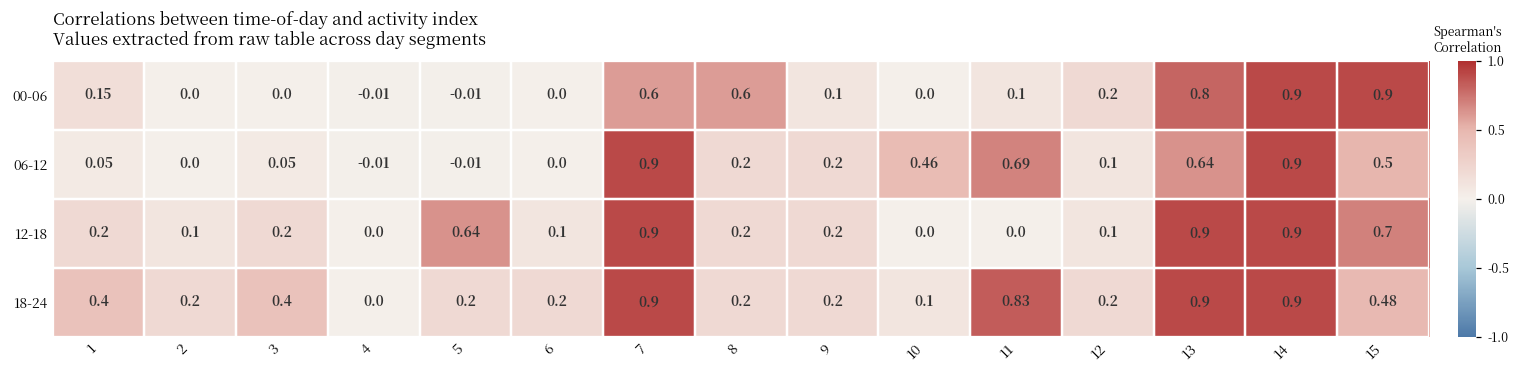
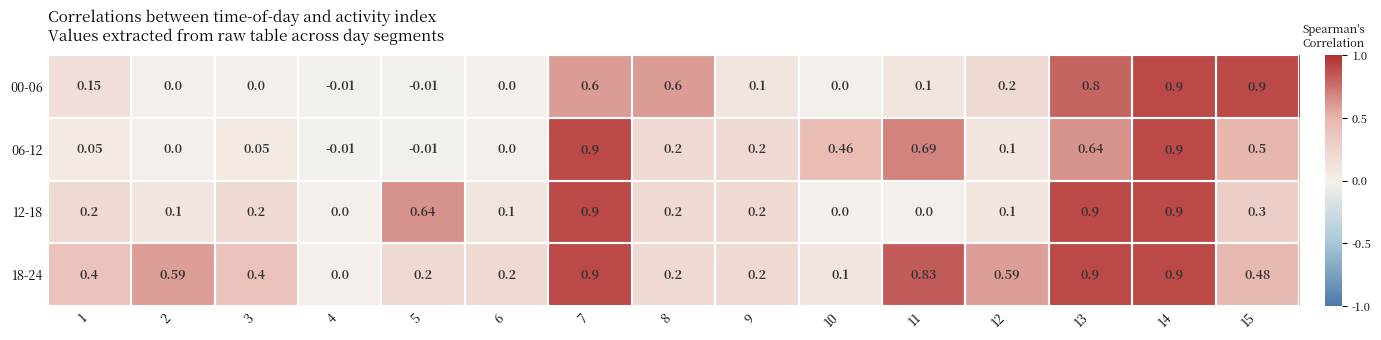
12-18, 15: 0.7 -> 0.3
18-24, 2: 0.2 -> 0.59
18-24, 12: 0.2 -> 0.59
